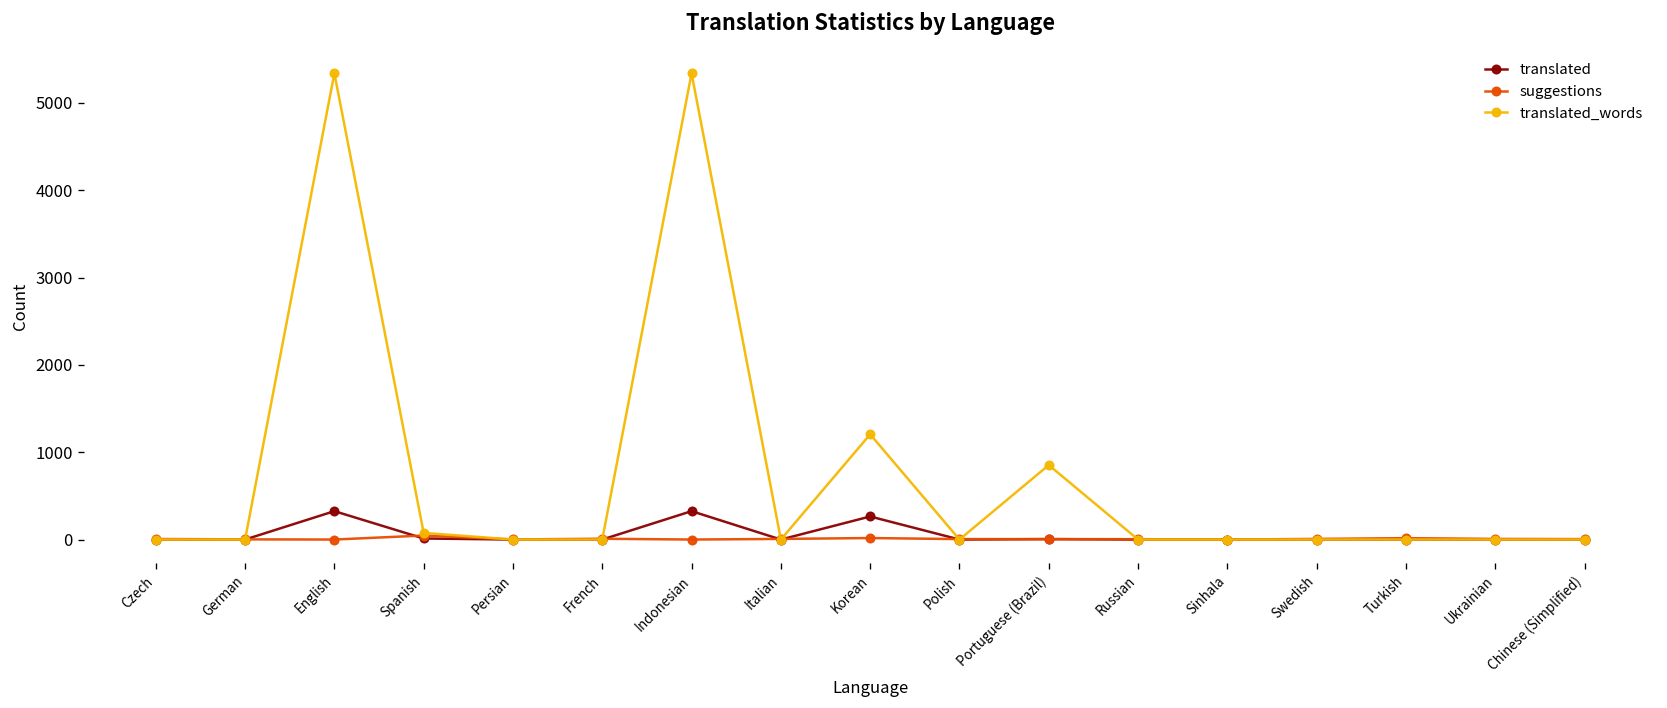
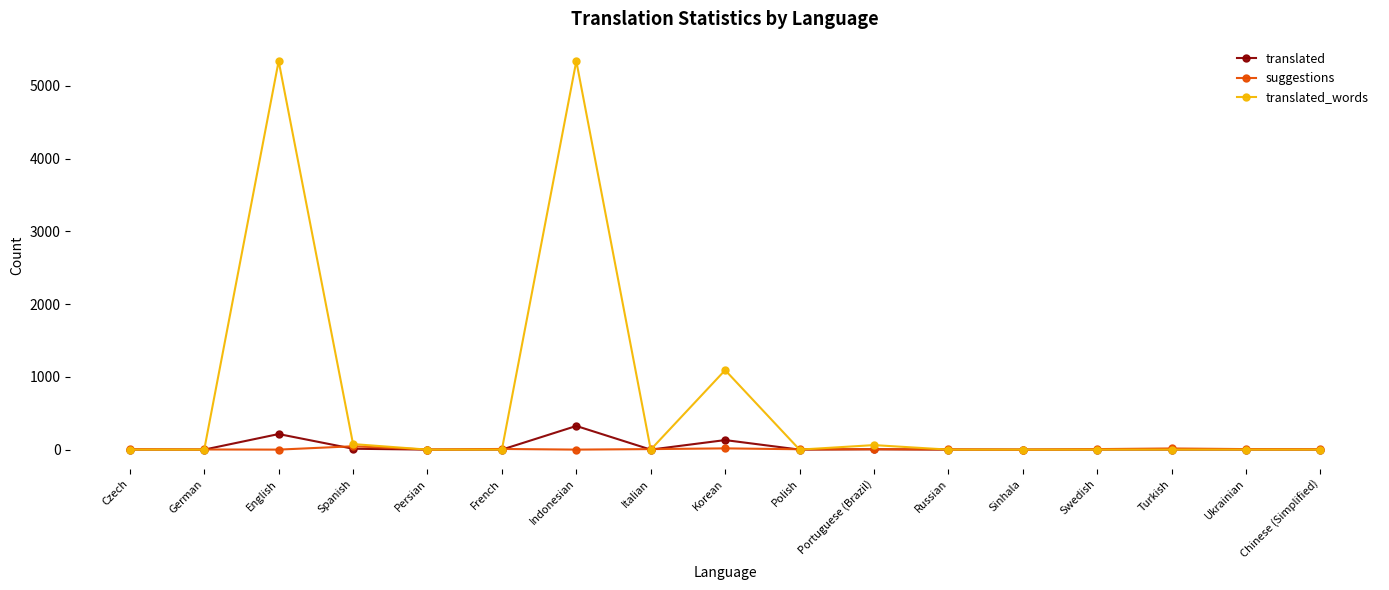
translated, English: 300 -> 200
translated, Korean: 300 -> 100
translated_words, Korean: 1200 -> 1100
translated_words, Portuguese (Brazil): 900 -> 100
